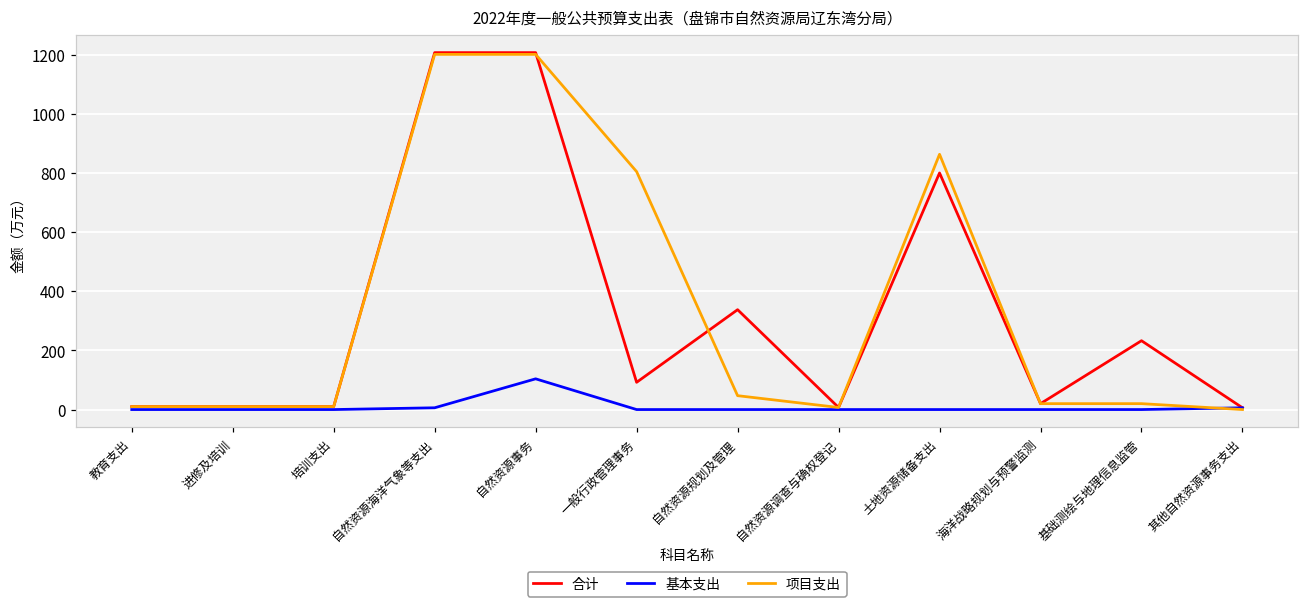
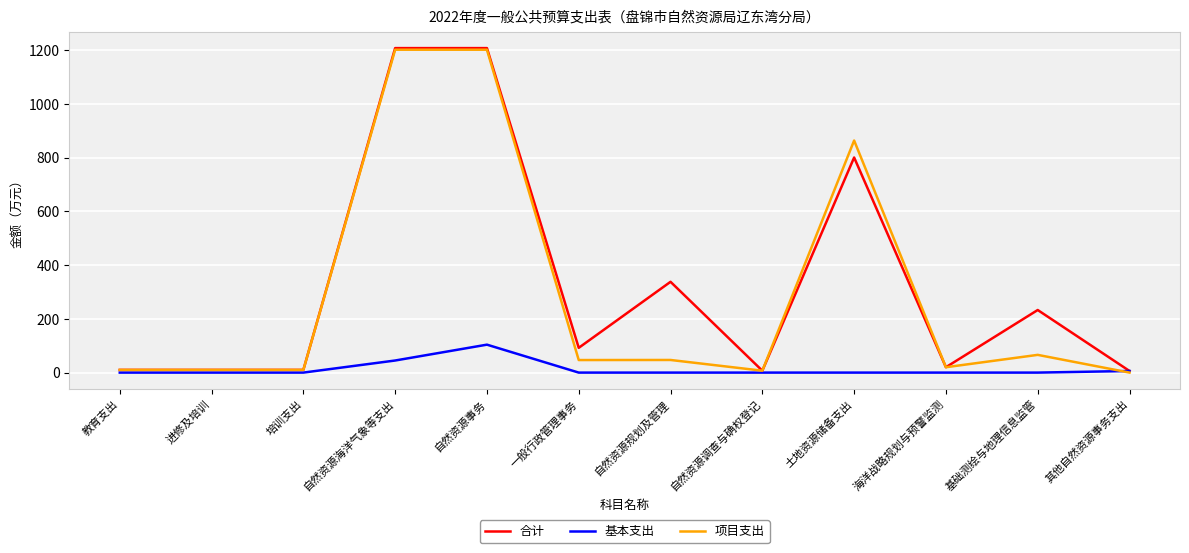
基本支出, 自然资源海洋气象等支出: 10 -> 50
项目支出, 一般行政管理事务: 810 -> 50
项目支出, 基础测绘与地理信息监管: 20 -> 70
